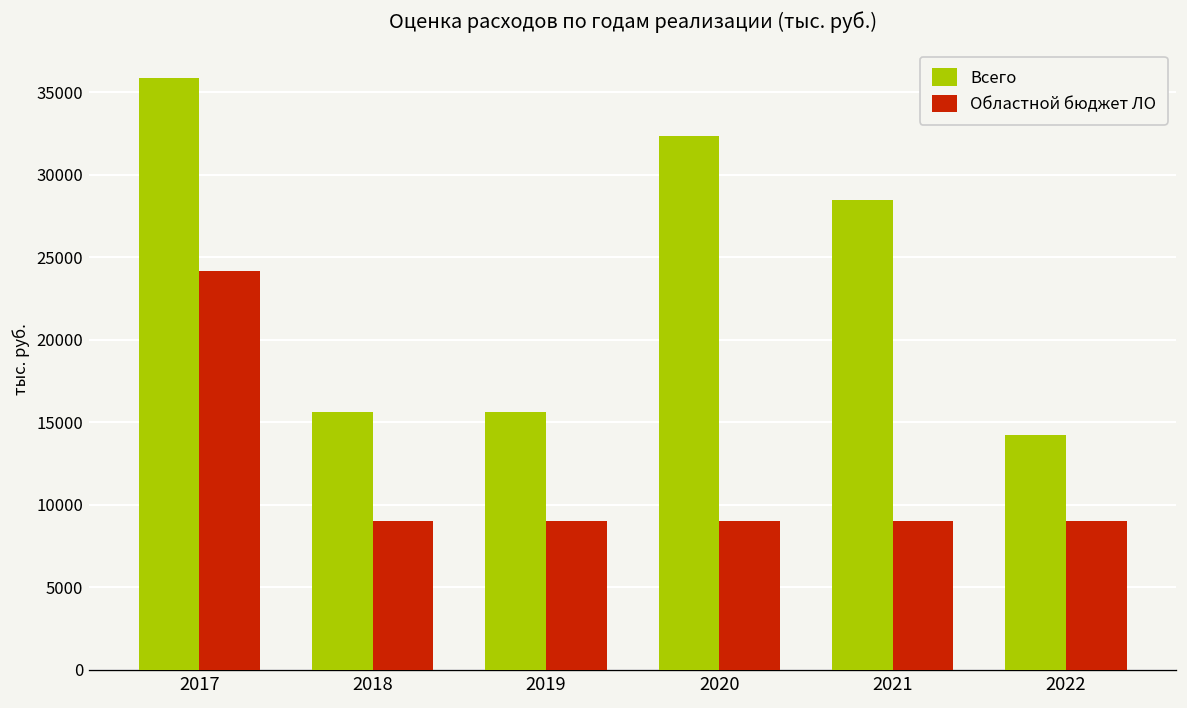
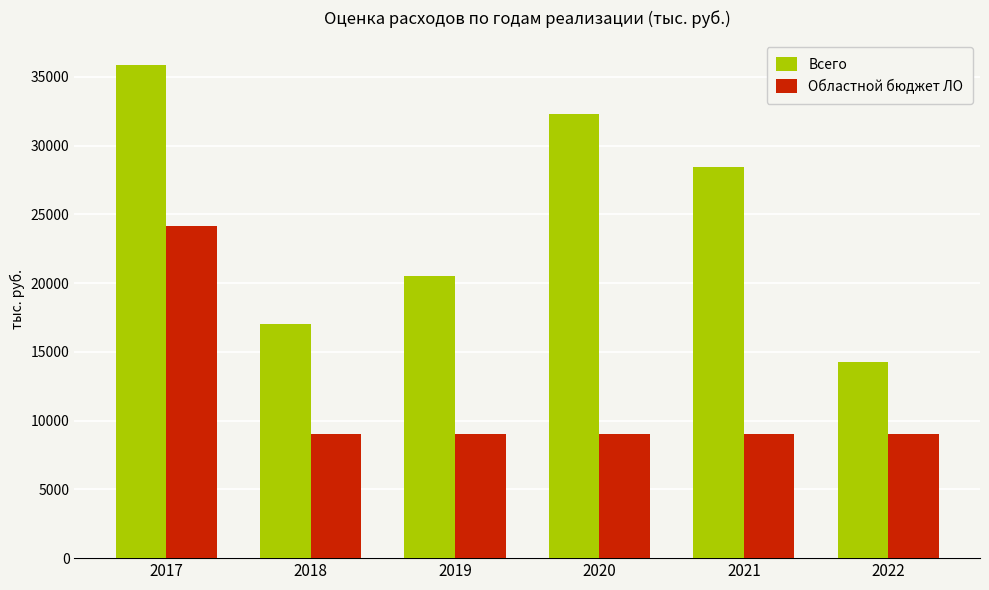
Всего, 2018: 15600 -> 17000
Всего, 2019: 15600 -> 20500
